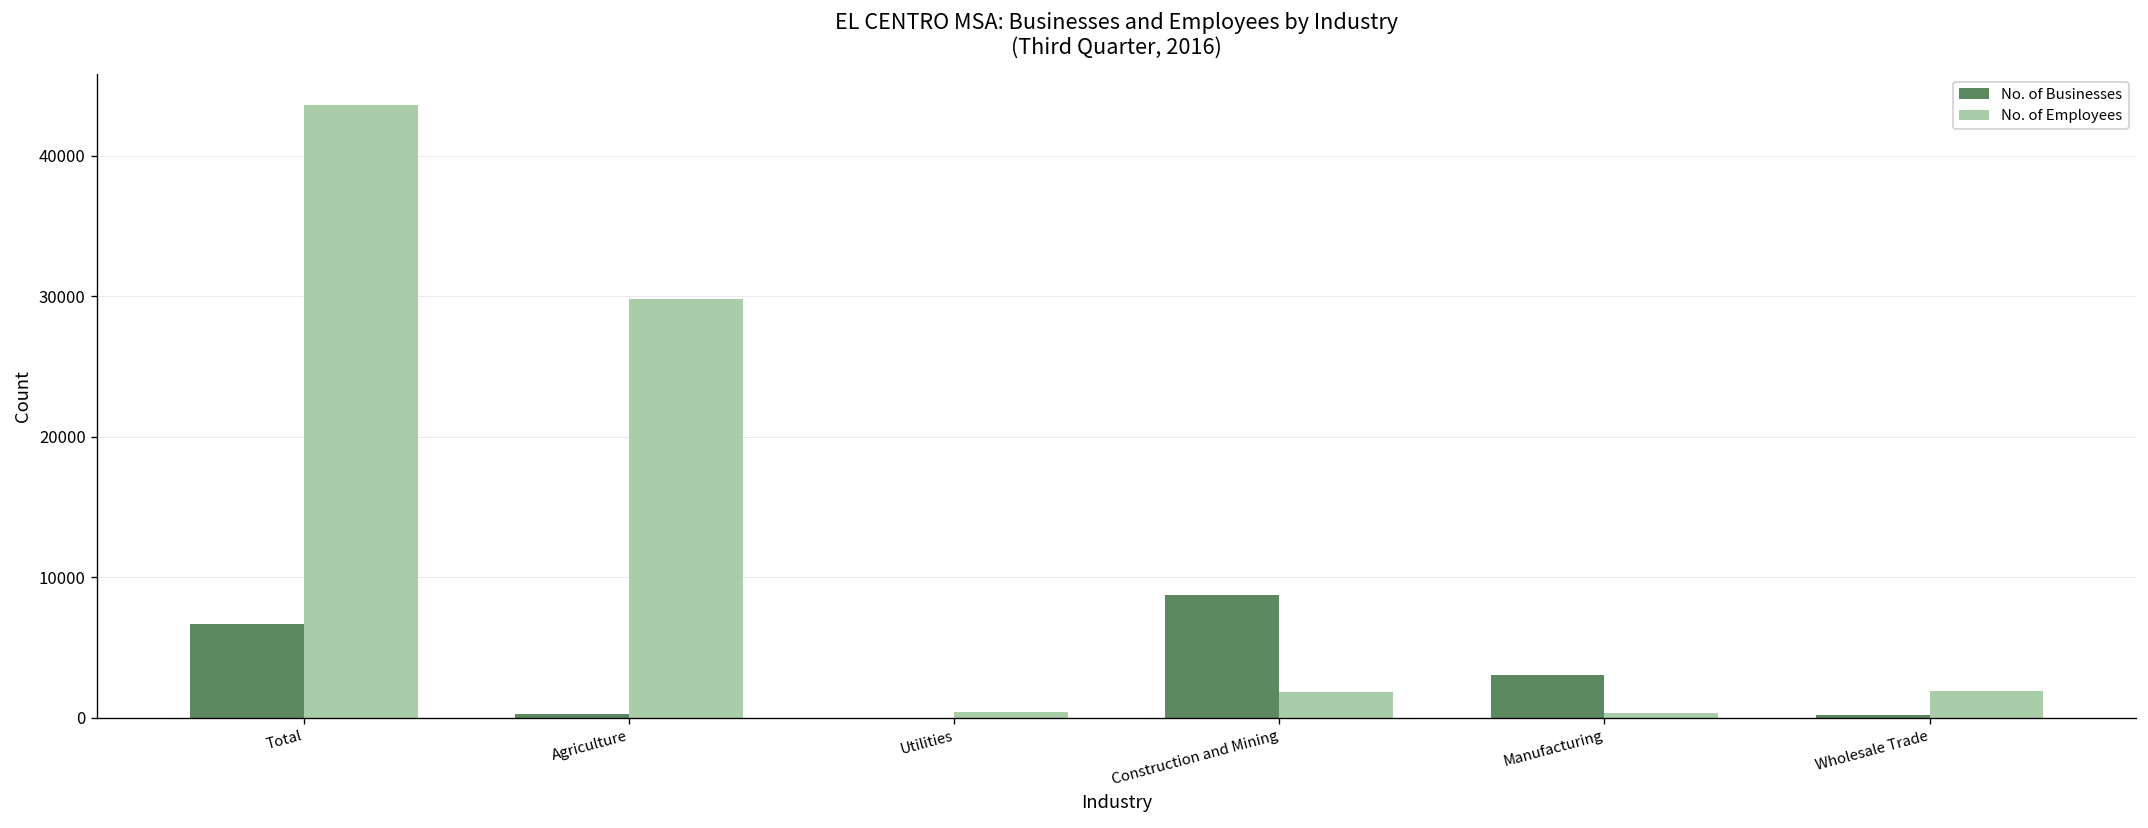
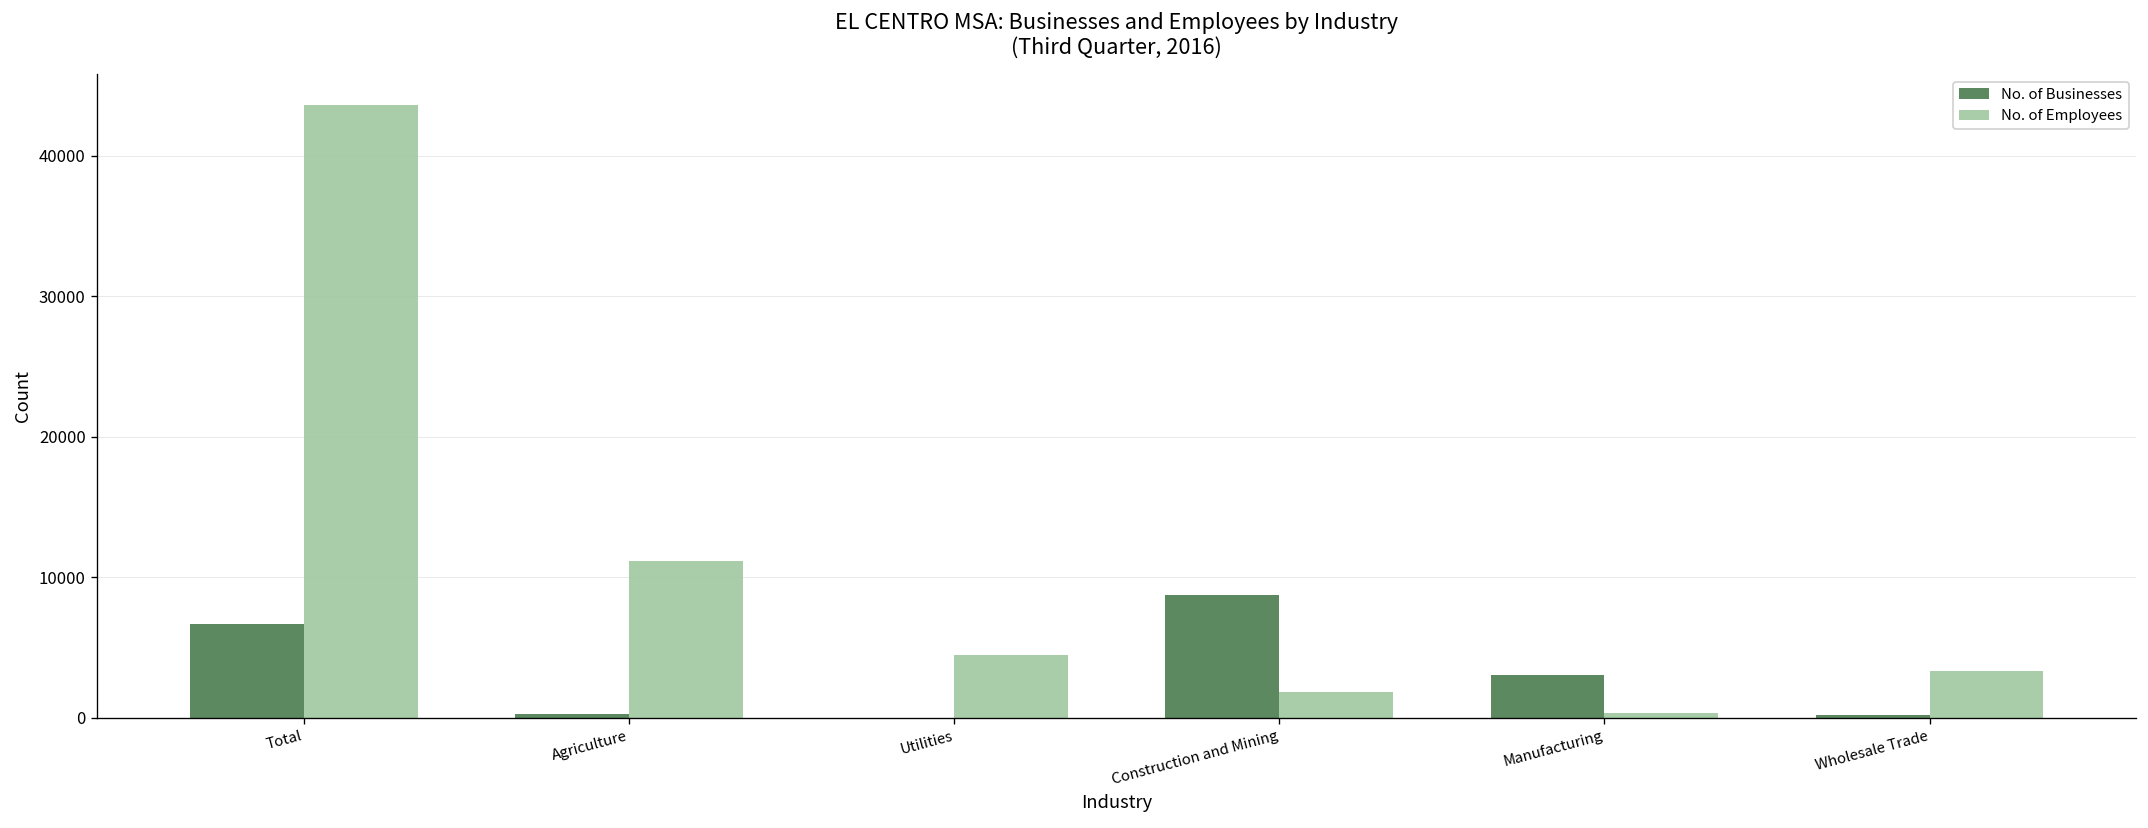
No. of Employees, Agriculture: 29800 -> 11200
No. of Employees, Utilities: 400 -> 4500
No. of Employees, Wholesale Trade: 1900 -> 3400
